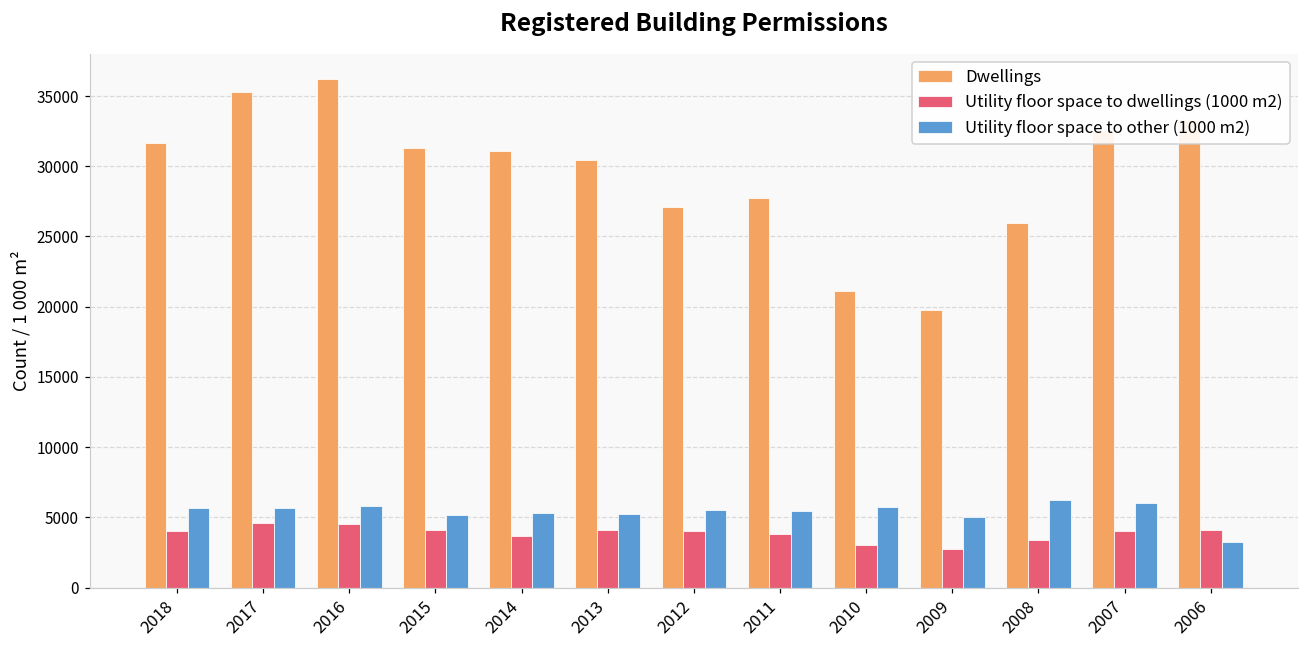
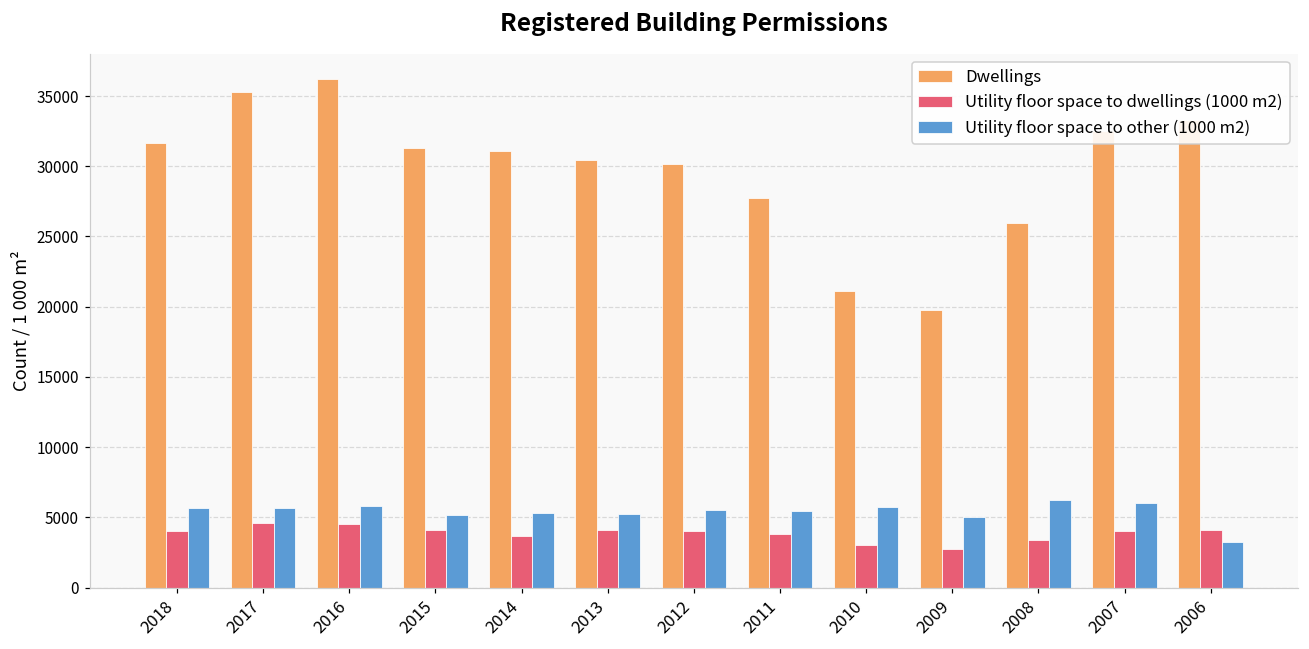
Dwellings, 2012: 27100 -> 30200
